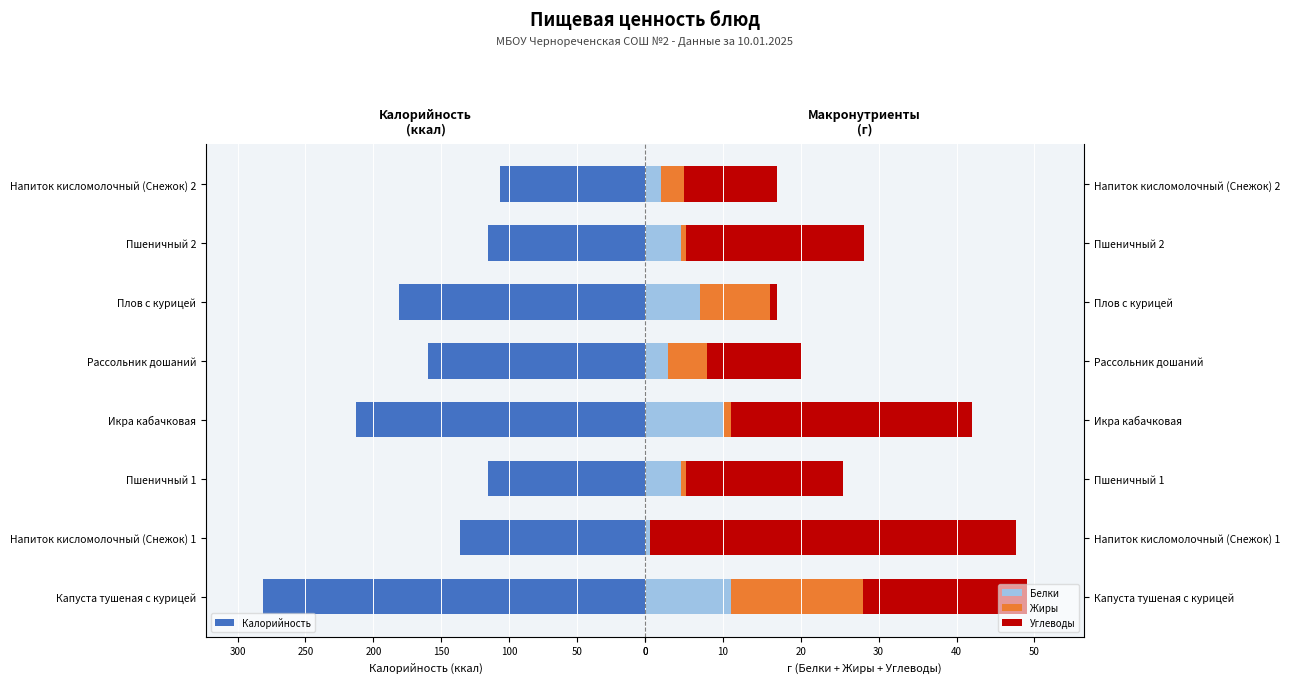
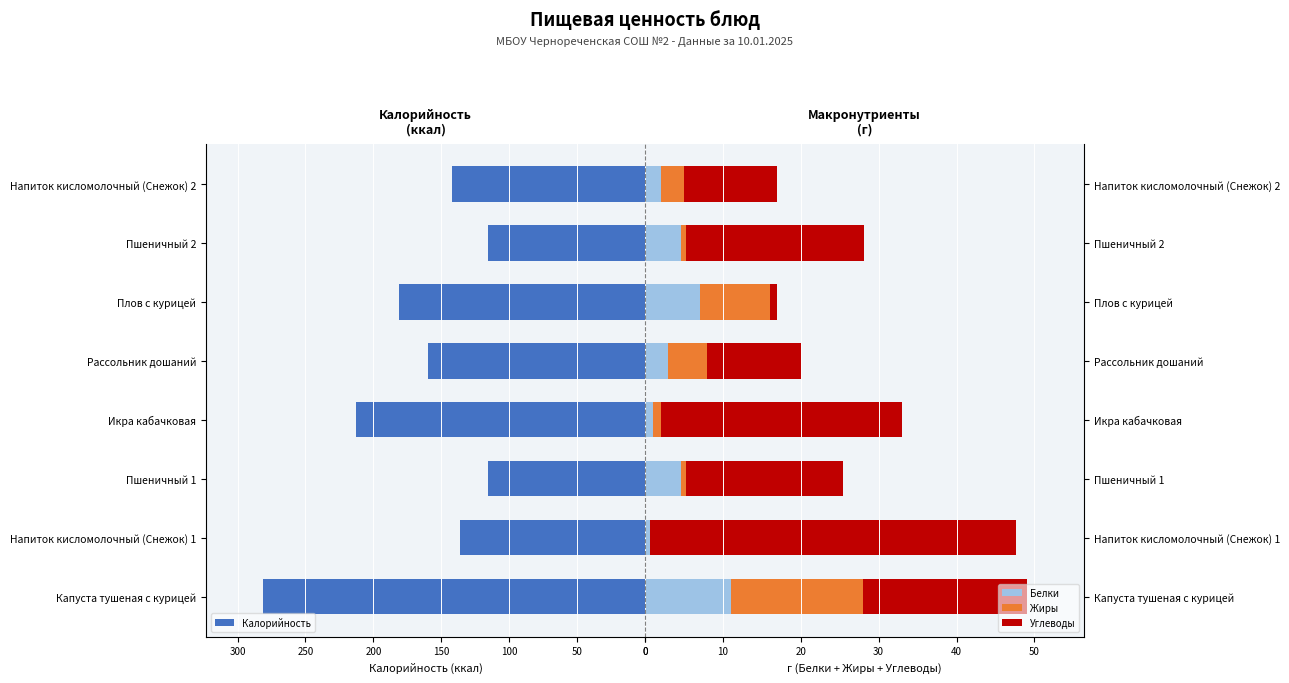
Калорийность (ккал), Напиток кисломолочный (Снежок) 2: 107 -> 142
Макронутриенты (г), Белки, Икра кабачковая: 10 -> 1
